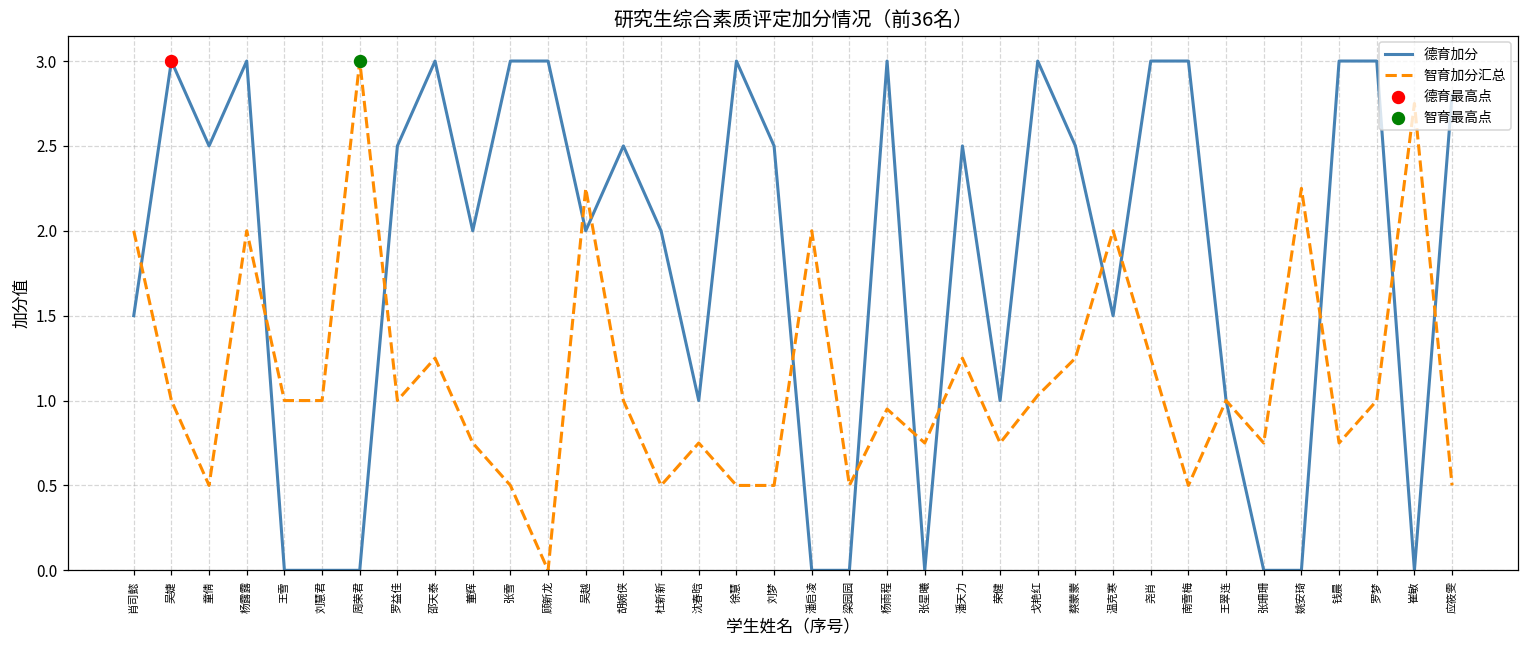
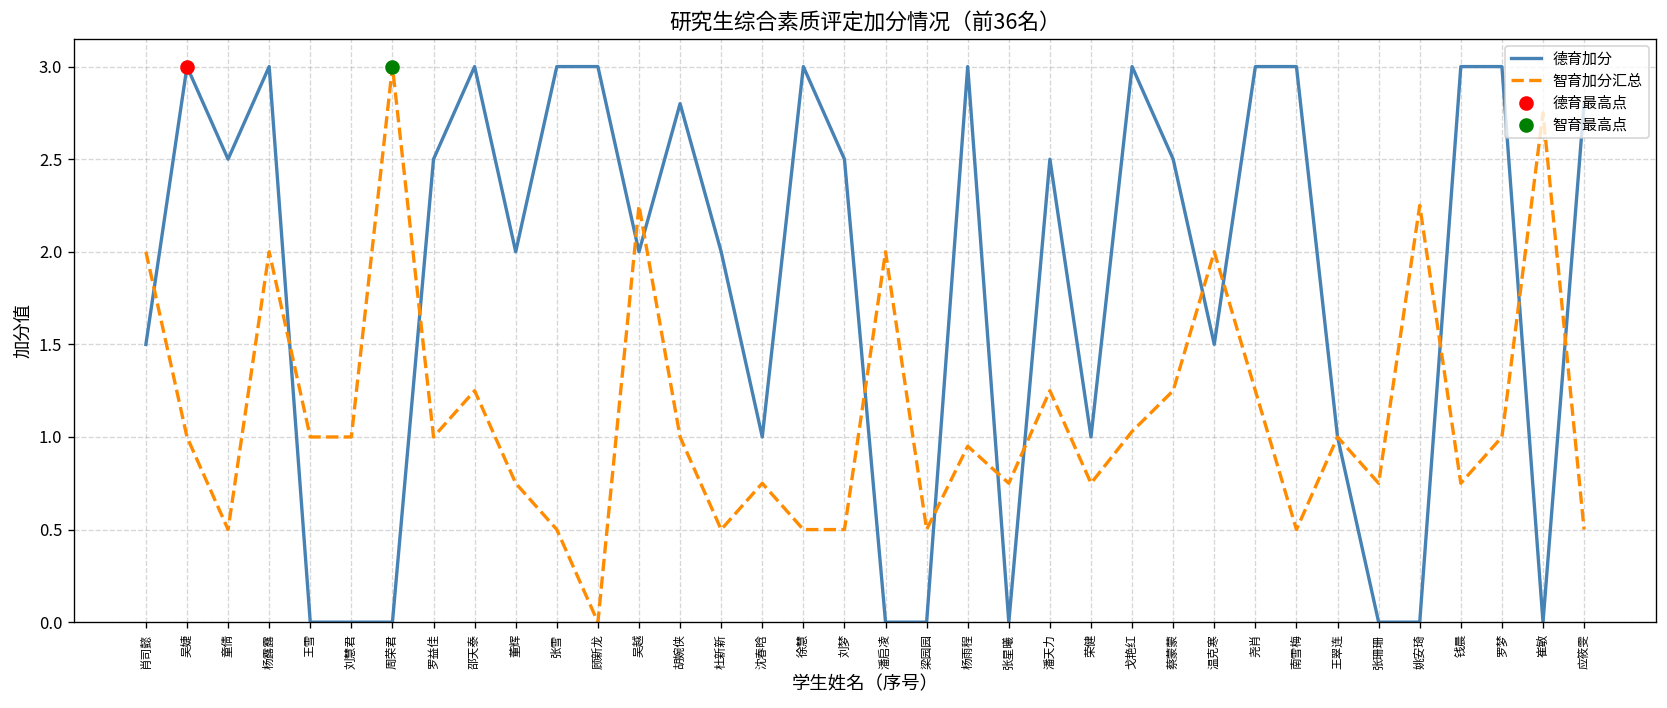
德育加分, 胡婉侠: 2.5 -> 2.8
